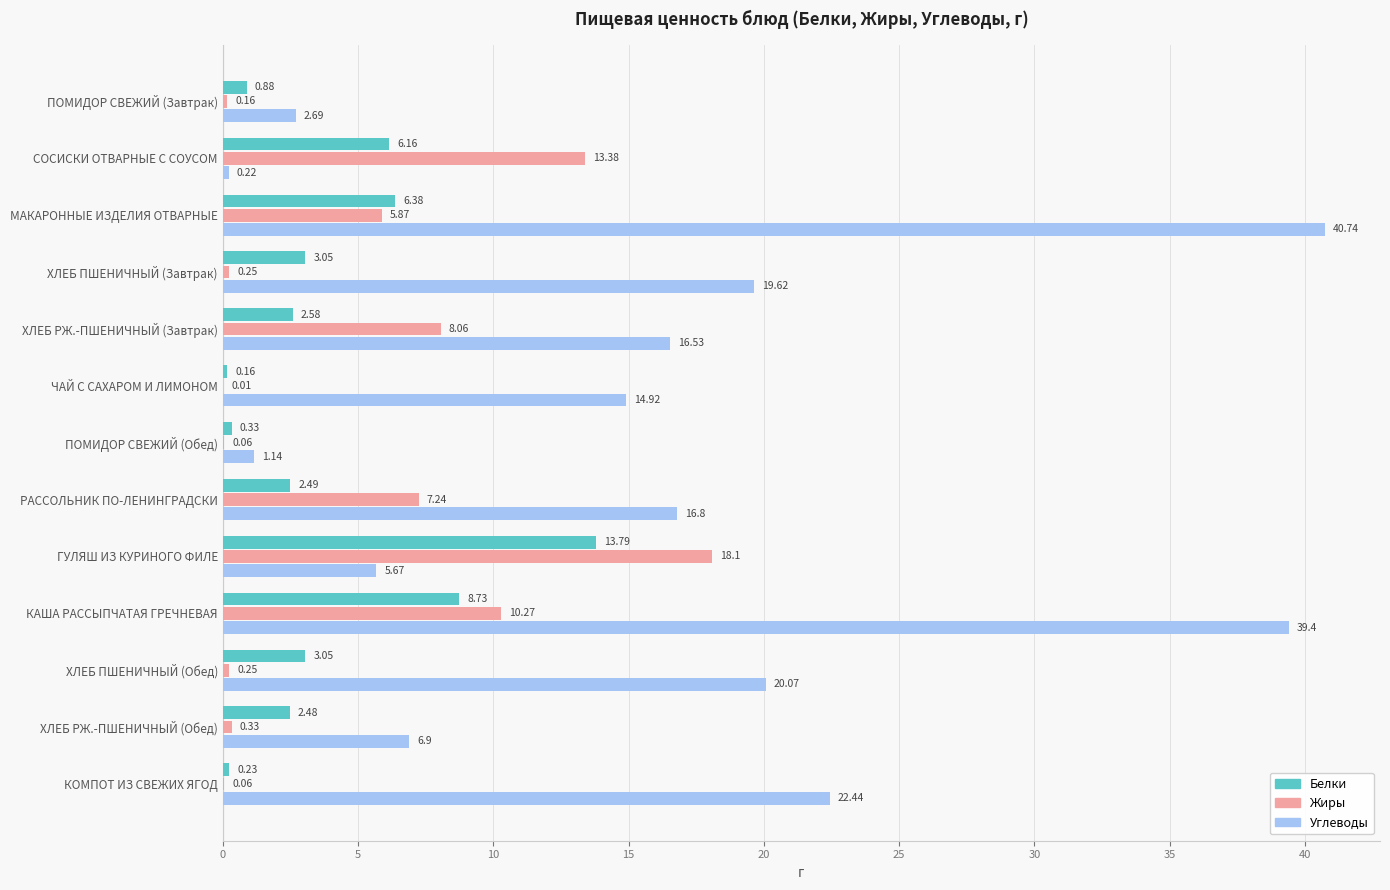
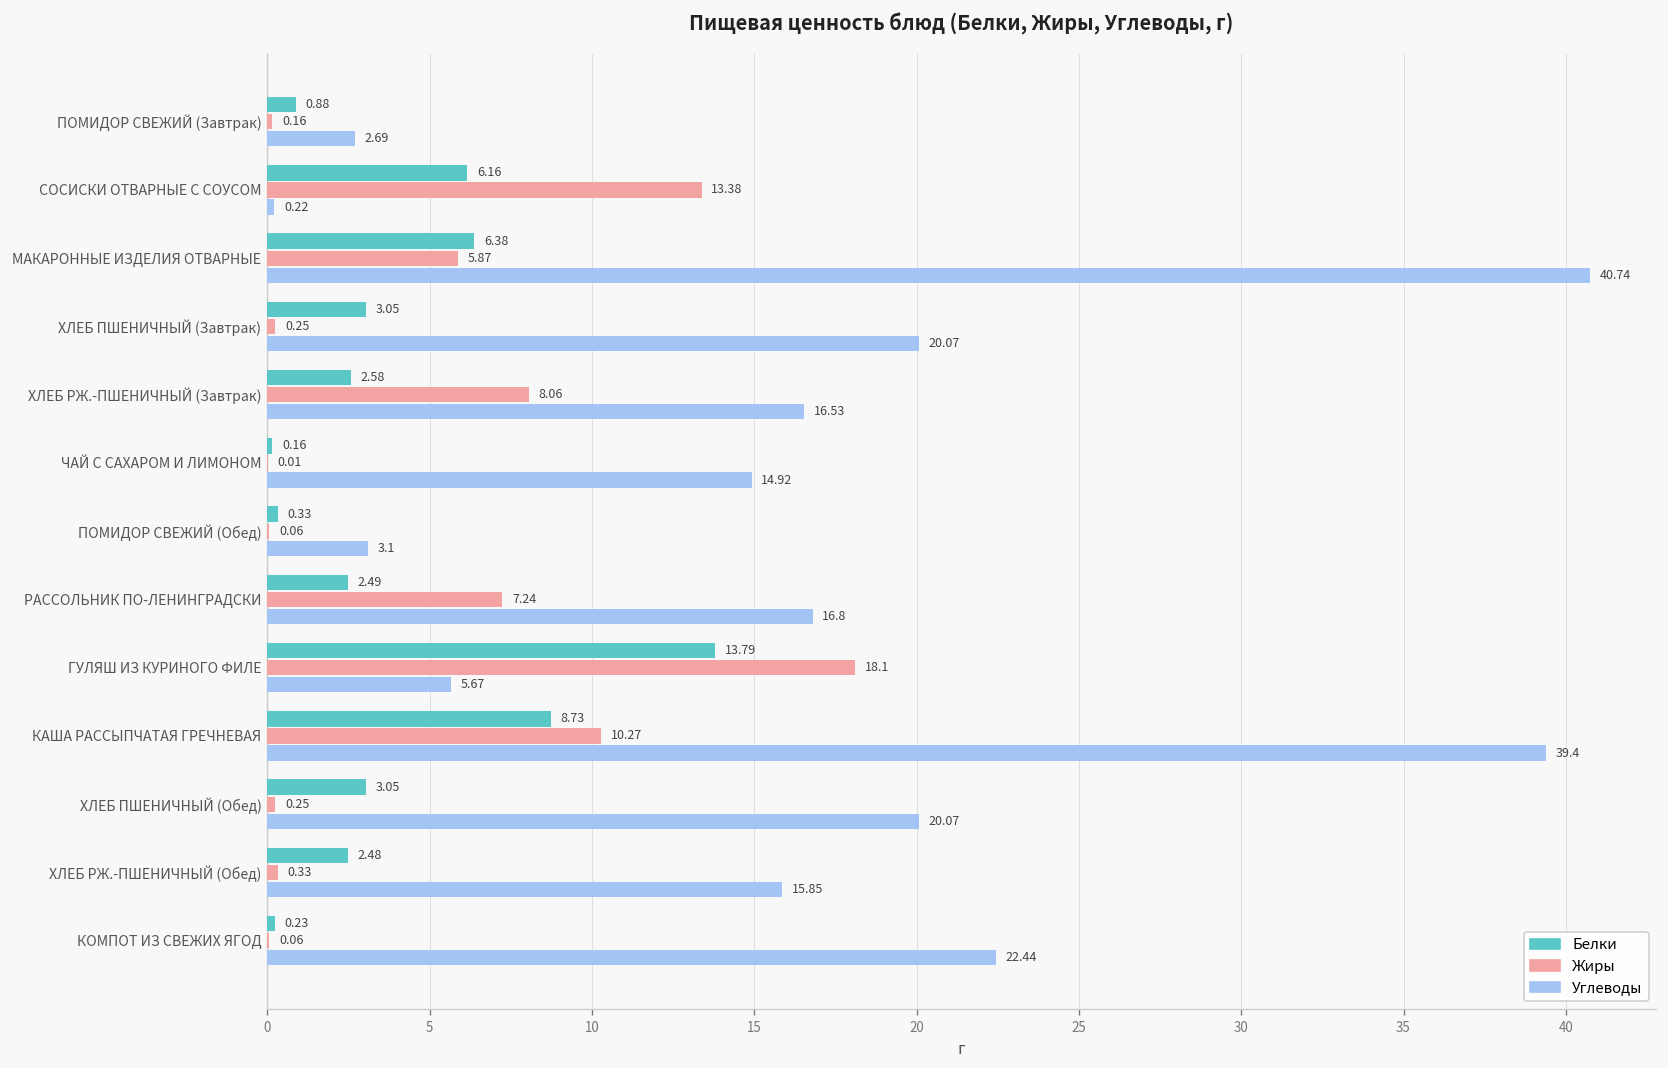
Углеводы, ХЛЕБ ПШЕНИЧНЫЙ (Завтрак): 19.62 -> 20.07
Углеводы, ПОМИДОР СВЕЖИЙ (Обед): 1.14 -> 3.1
Углеводы, ХЛЕБ РЖ.-ПШЕНИЧНЫЙ (Обед): 6.9 -> 15.85
